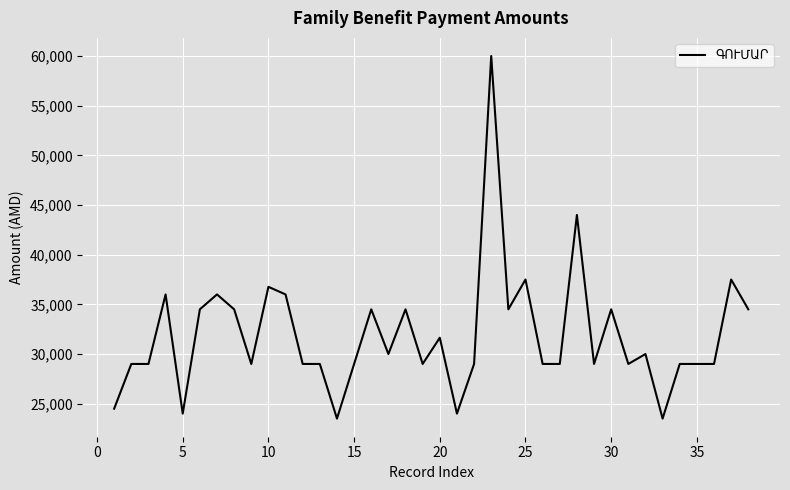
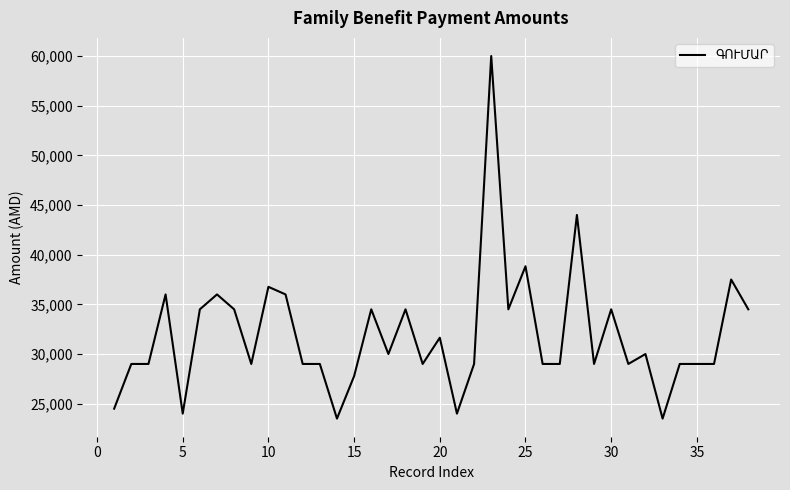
15: 29,000 -> 28,000
25: 38,000 -> 39,000
